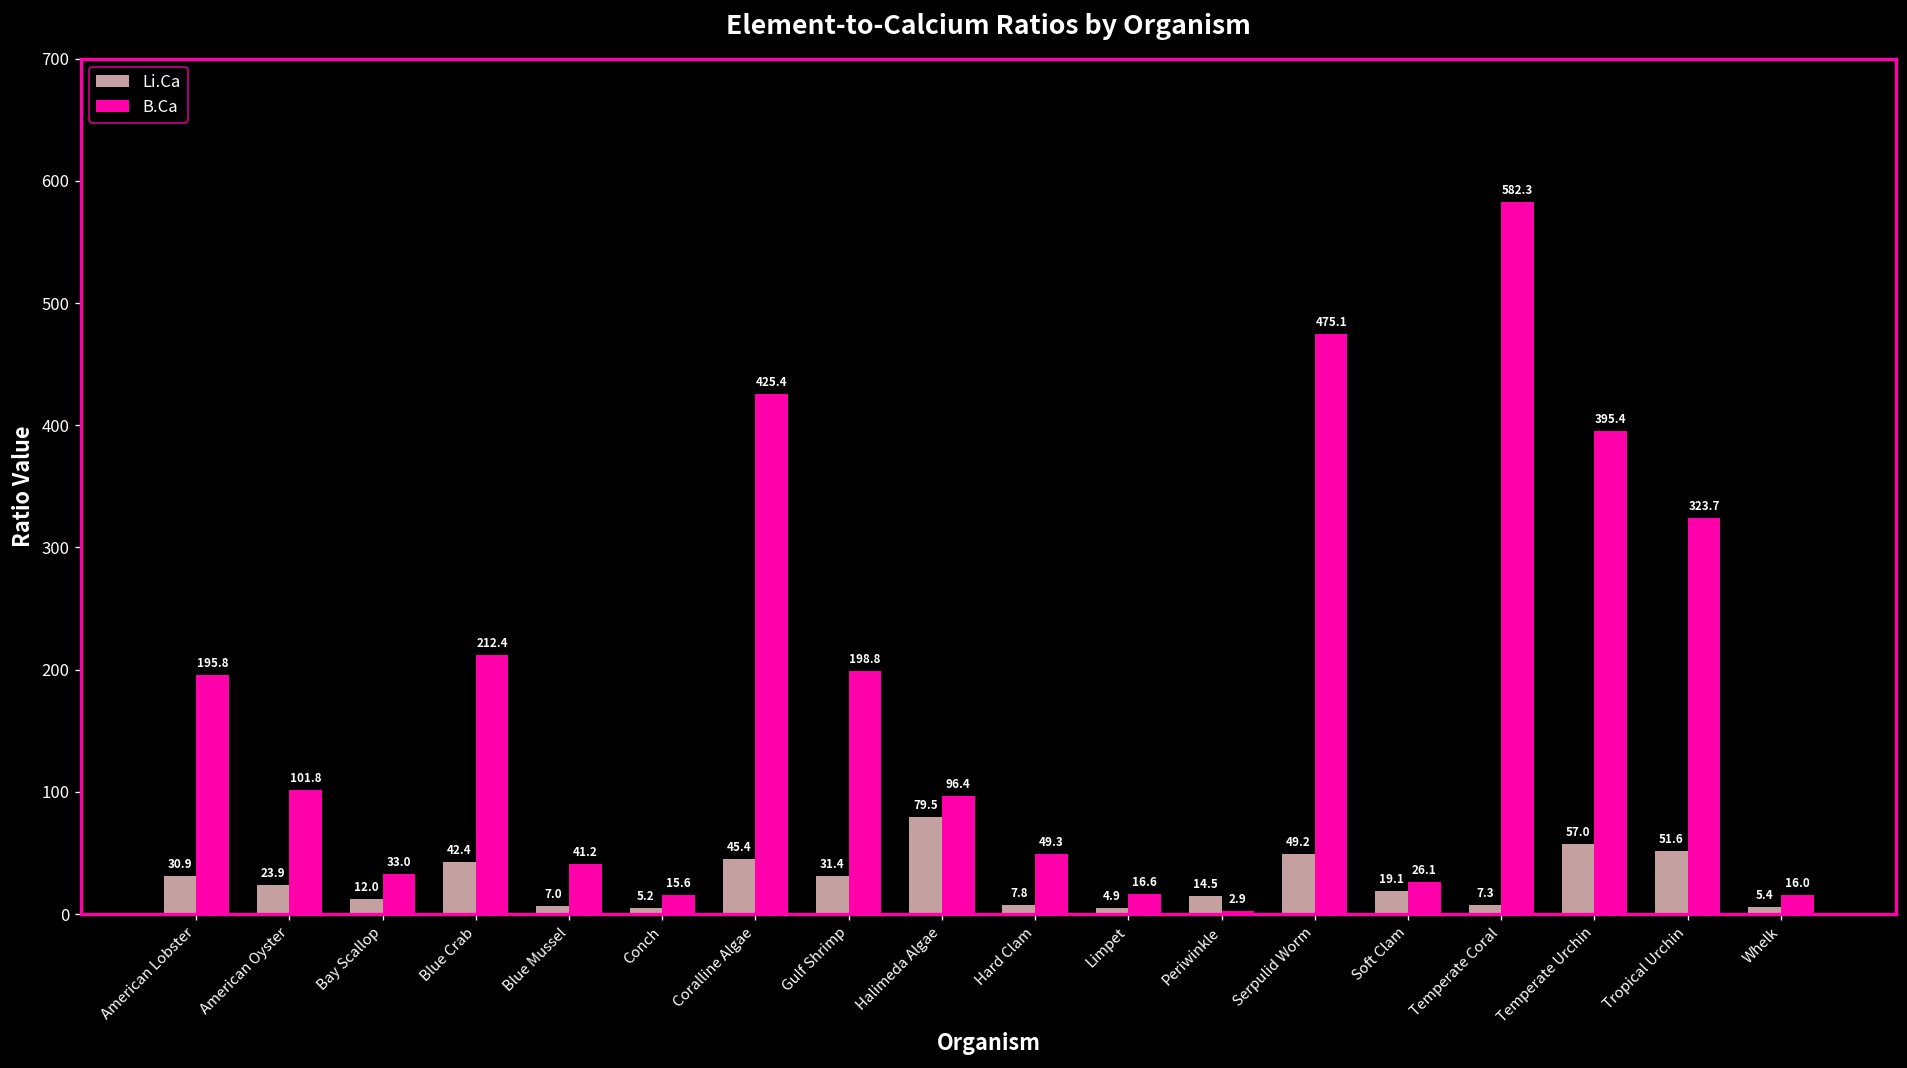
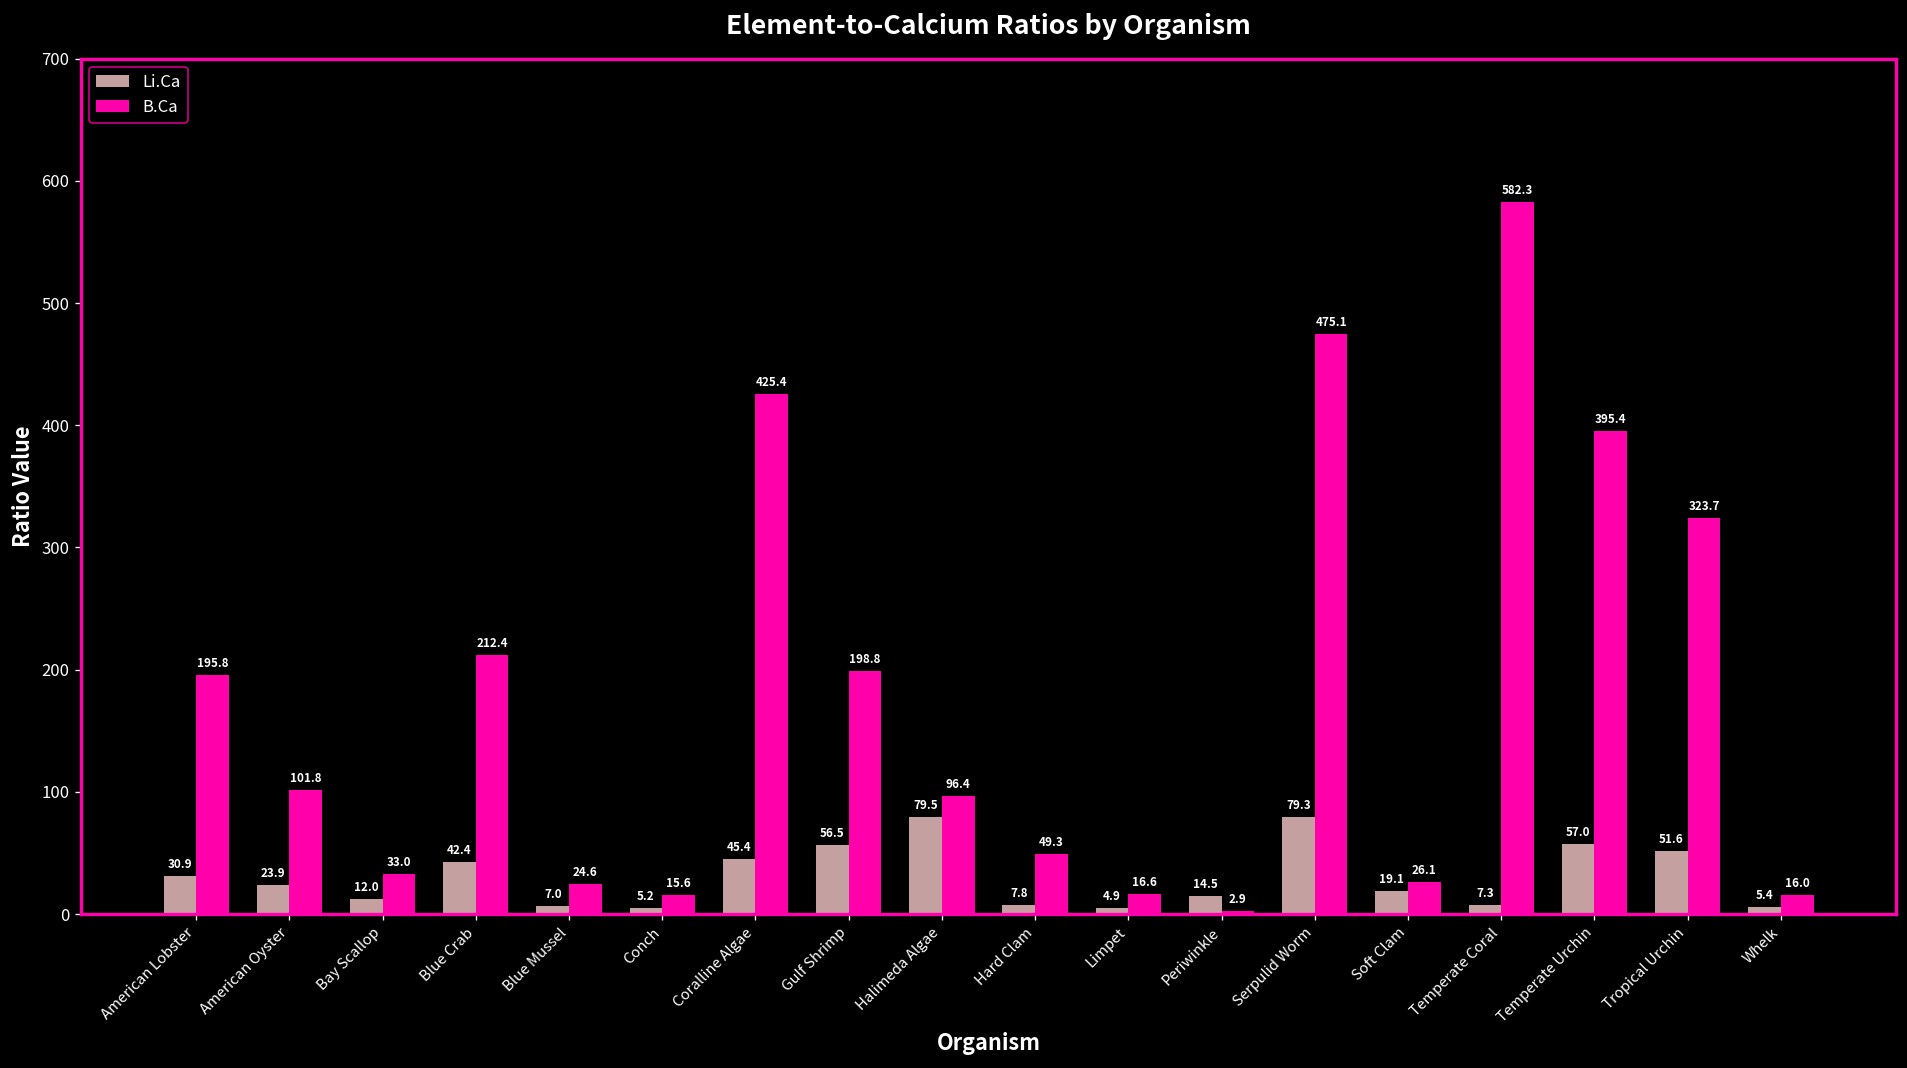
B.Ca, Blue Mussel: 41.2 -> 24.6
Li.Ca, Gulf Shrimp: 31.4 -> 56.5
Li.Ca, Serpulid Worm: 49.2 -> 79.3
